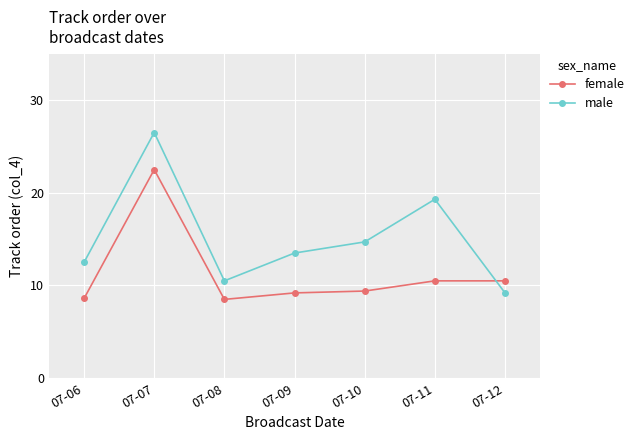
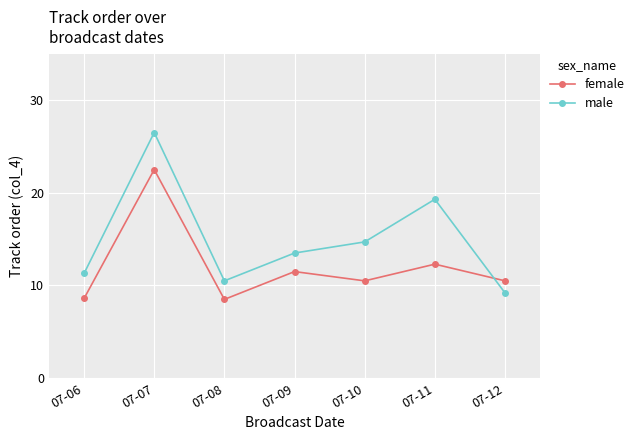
male, 07-06: 13 -> 11
female, 07-09: 9 -> 12
female, 07-10: 9 -> 11
female, 07-11: 11 -> 12
